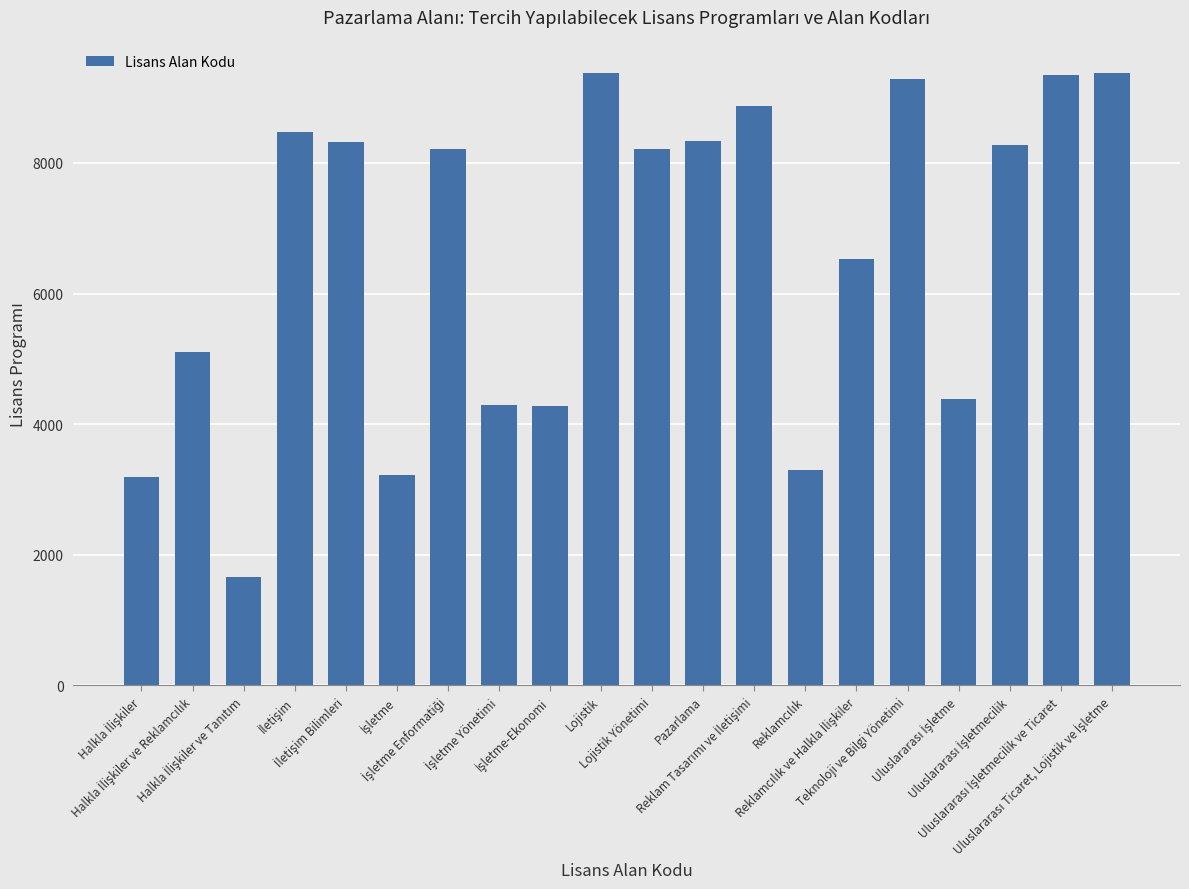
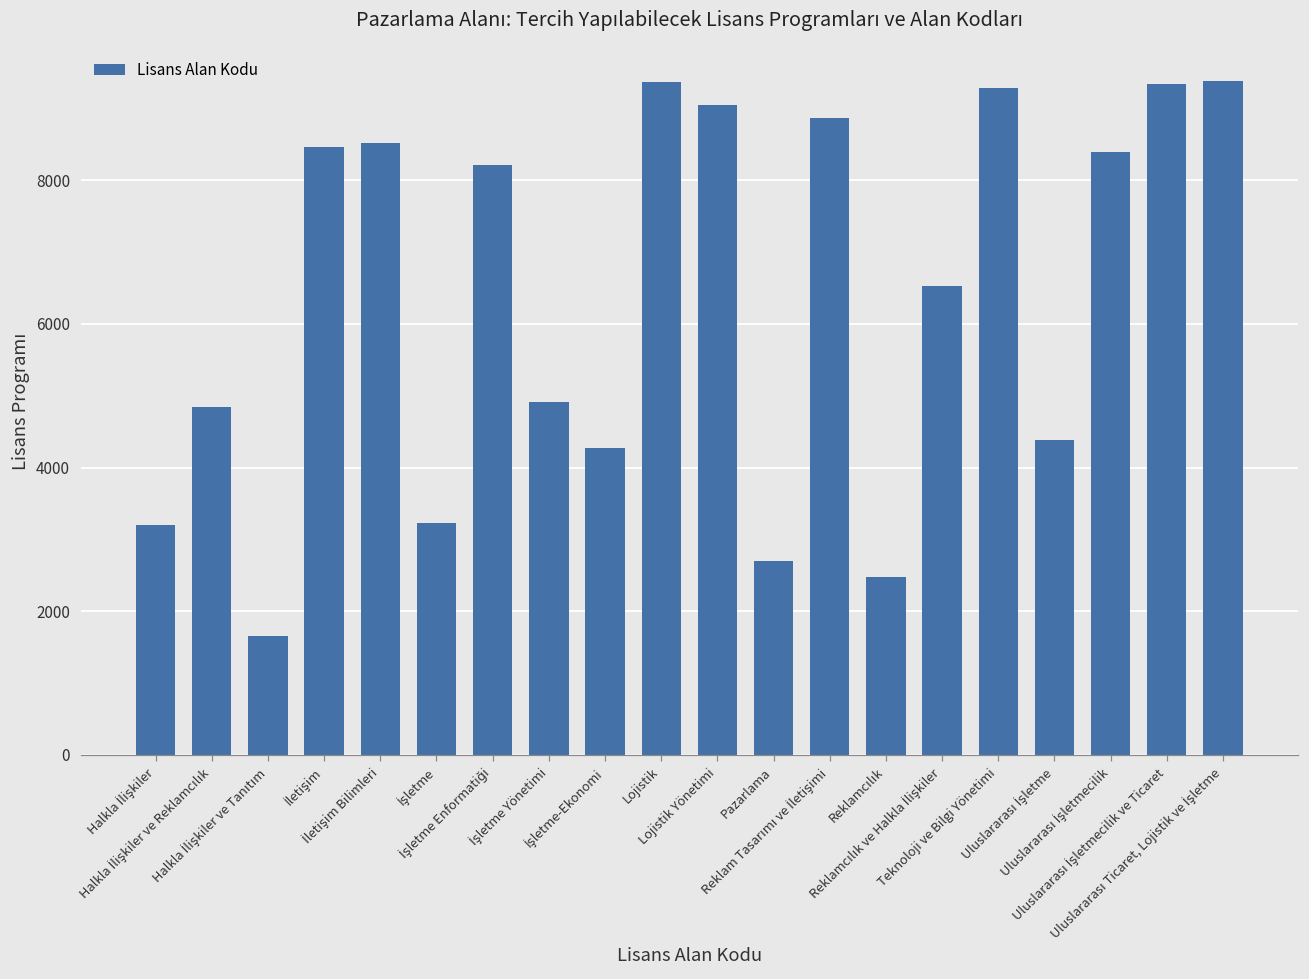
Halkla İlişkiler ve Reklamcılık: 5100 -> 4800
İletişim Bilimleri: 8300 -> 8500
İşletme Yönetimi: 4300 -> 4900
Lojistik Yönetimi: 8200 -> 9100
Pazarlama: 8300 -> 2700
Reklamcılık: 3300 -> 2500
Uluslararası İşletmecilik: 8300 -> 8400
